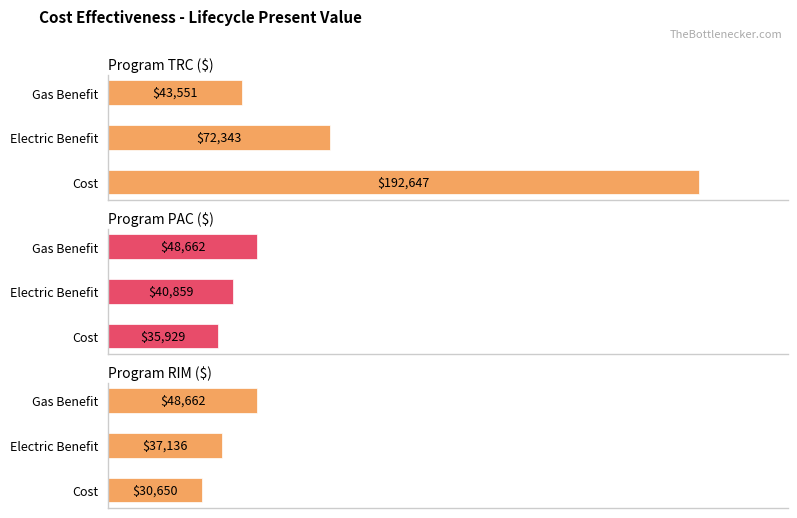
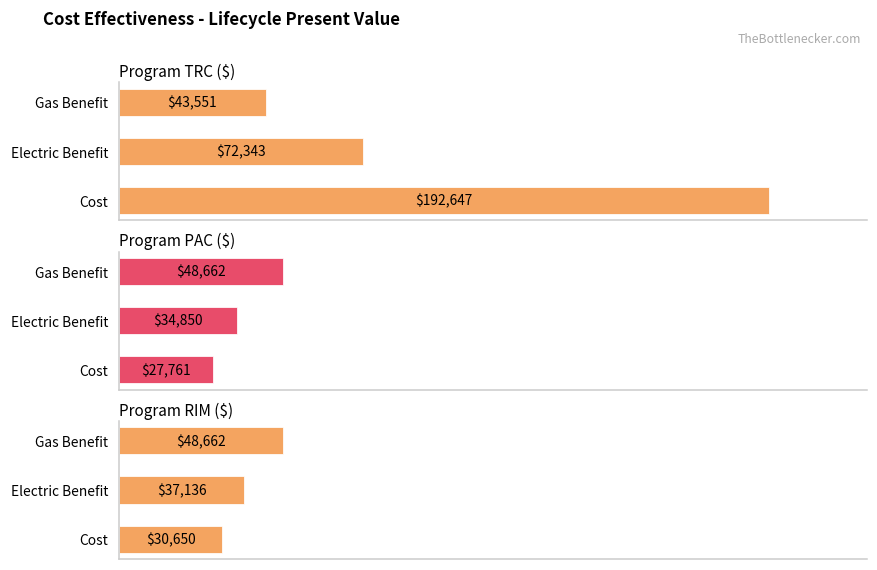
Program PAC ($), Electric Benefit: $40,859 -> $34,850
Program PAC ($), Cost: $35,929 -> $27,761
